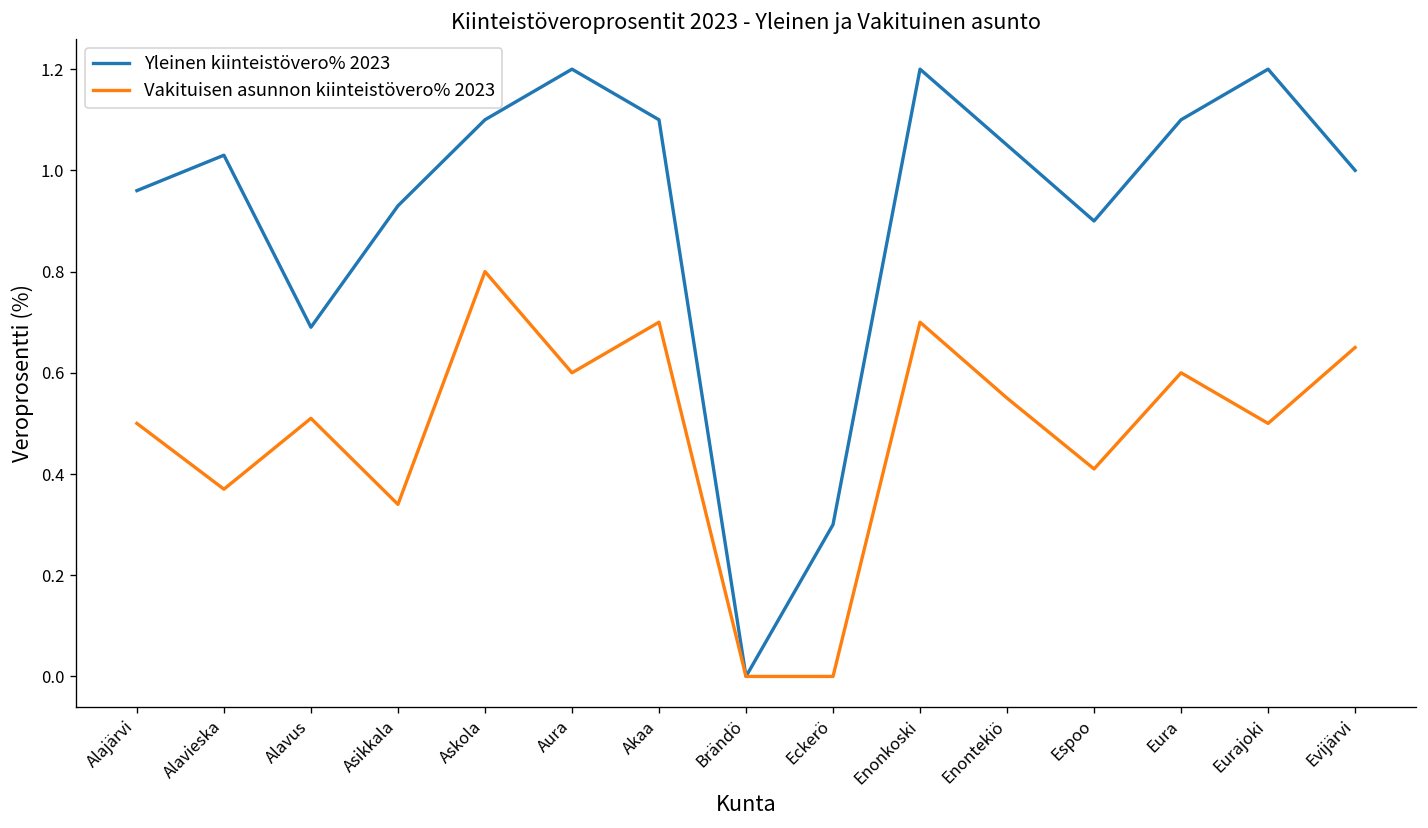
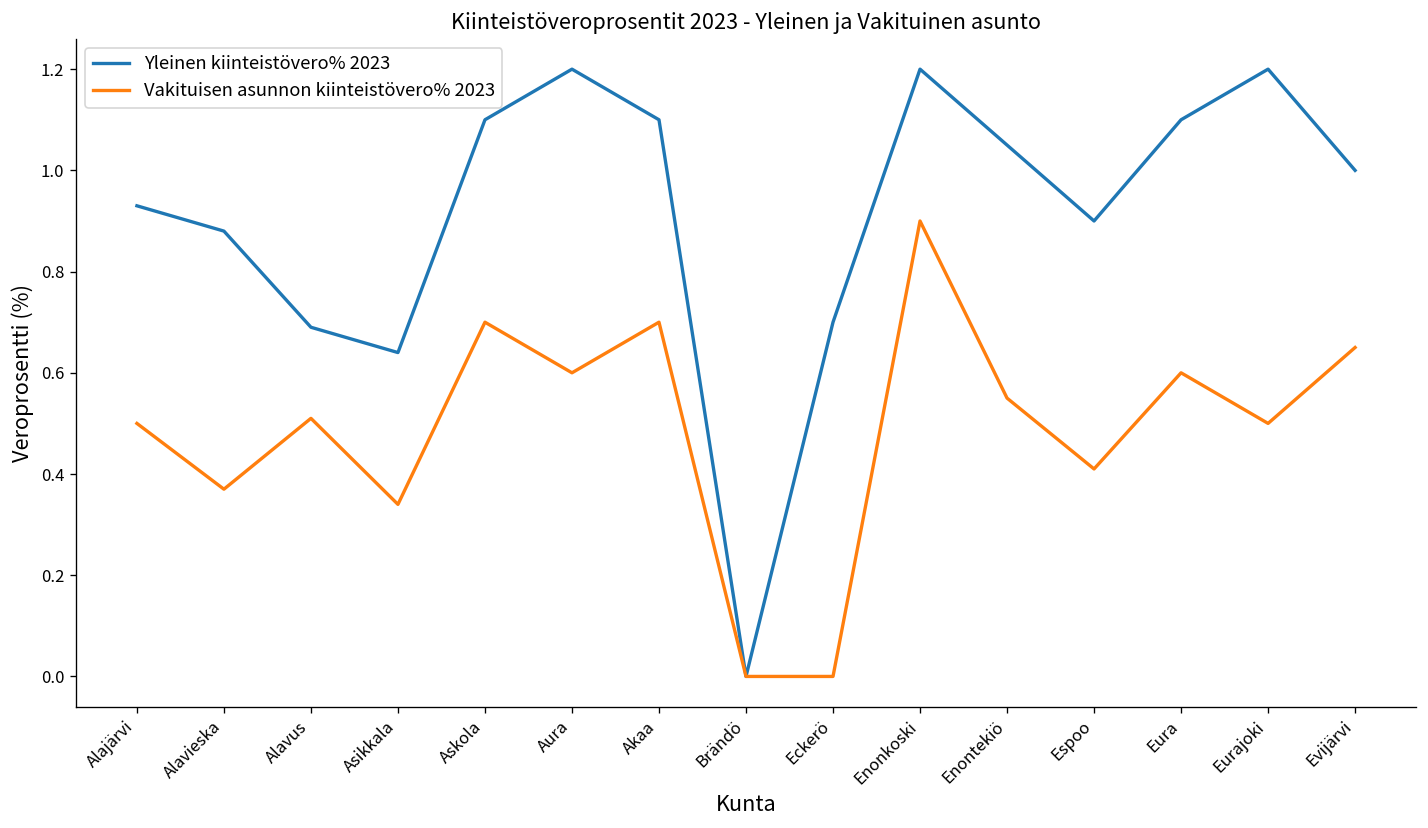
Yleinen kiinteistövero% 2023, Alajärvi: 0.96 -> 0.93
Yleinen kiinteistövero% 2023, Alavieska: 1.03 -> 0.88
Yleinen kiinteistövero% 2023, Asikkala: 0.93 -> 0.64
Vakituisen asunnon kiinteistövero% 2023, Askola: 0.8 -> 0.7
Yleinen kiinteistövero% 2023, Eckerö: 0.3 -> 0.7
Vakituisen asunnon kiinteistövero% 2023, Enonkoski: 0.7 -> 0.9
